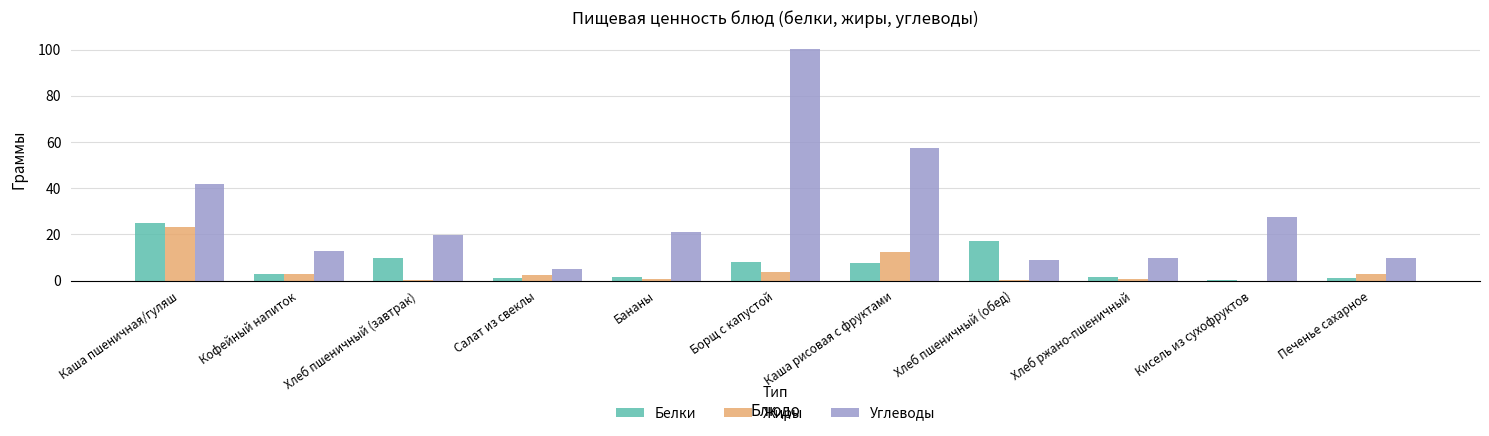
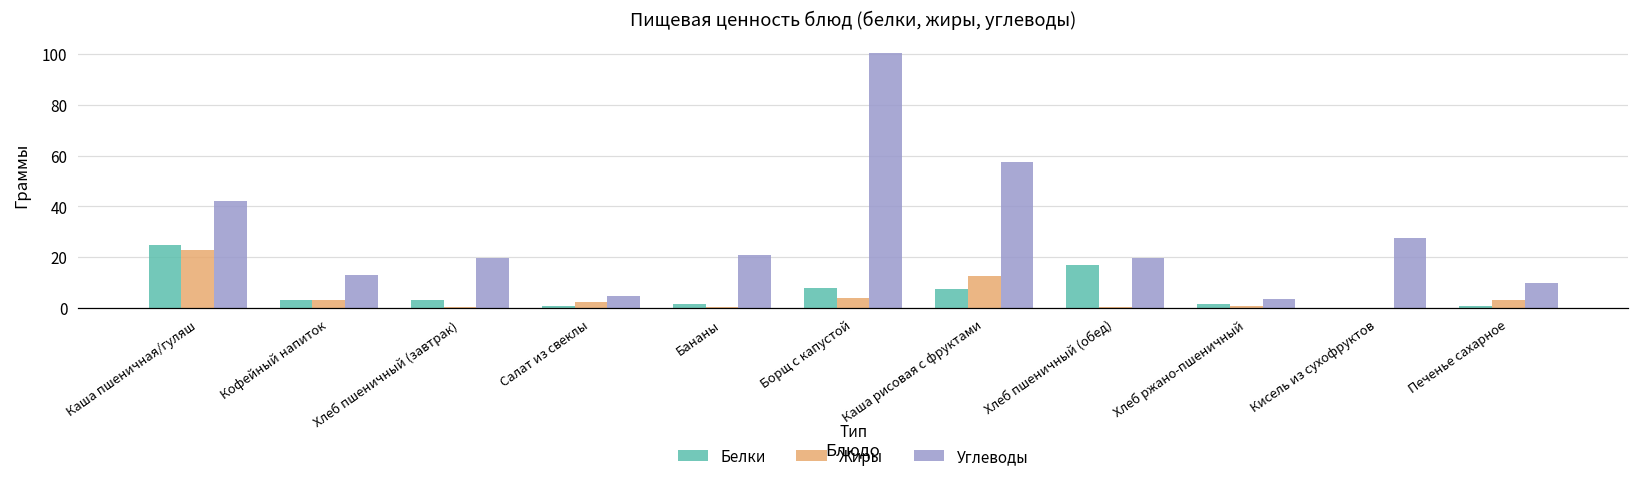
Белки, Хлеб пшеничный (завтрак): 10 -> 3
Углеводы, Хлеб пшеничный (обед): 9 -> 20
Углеводы, Хлеб ржано-пшеничный: 10 -> 4
